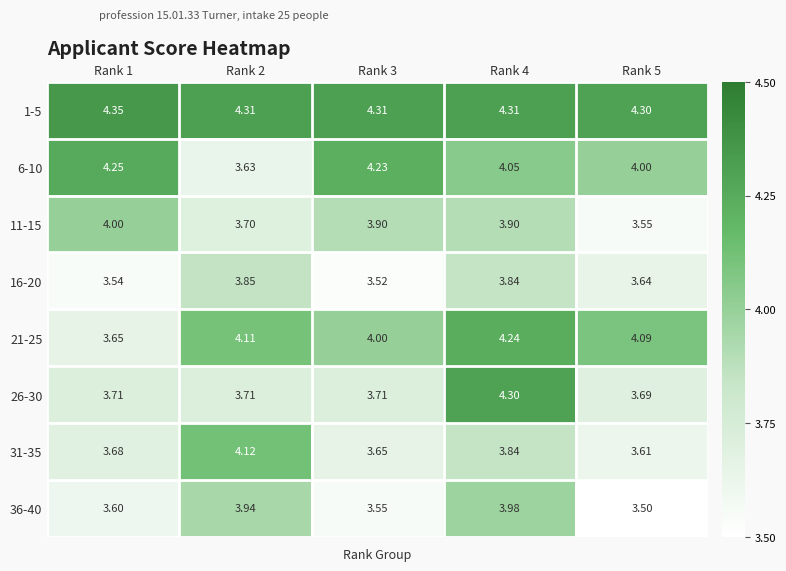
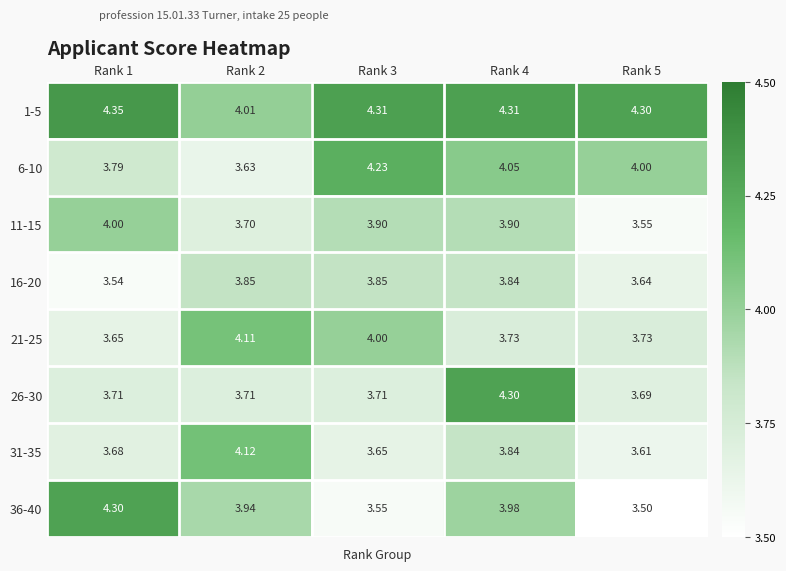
1-5, Rank 2: 4.31 -> 4.01
6-10, Rank 1: 4.25 -> 3.79
16-20, Rank 3: 3.52 -> 3.85
21-25, Rank 4: 4.24 -> 3.73
21-25, Rank 5: 4.09 -> 3.73
36-40, Rank 1: 3.60 -> 4.30
